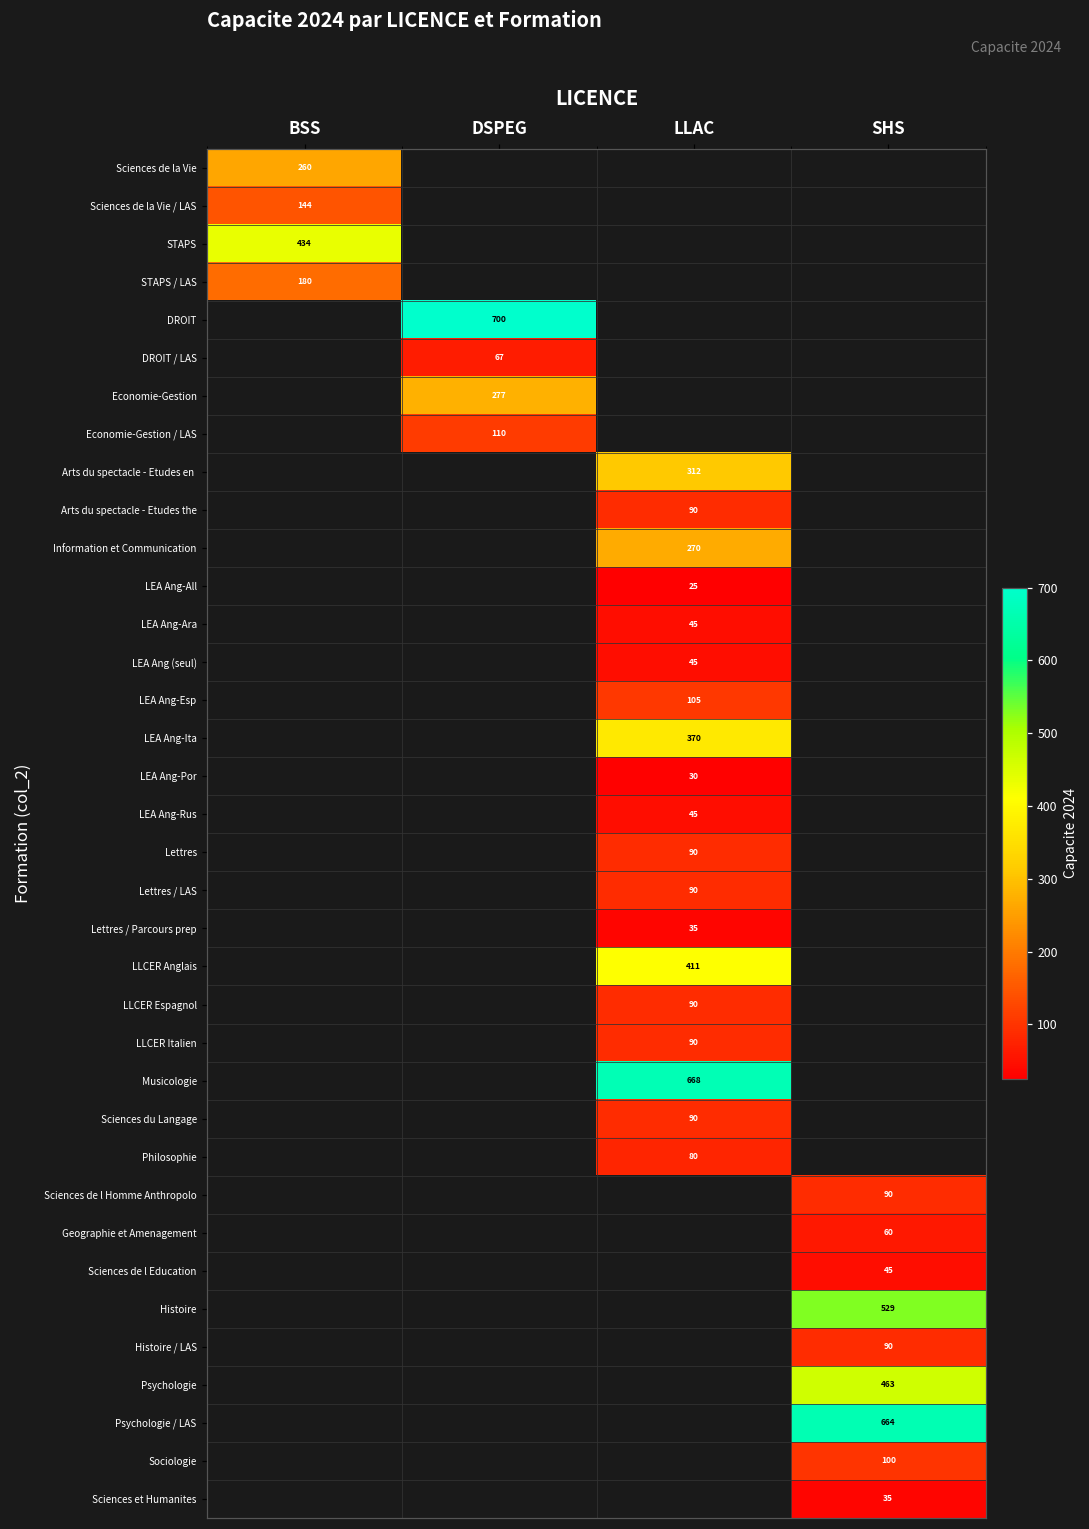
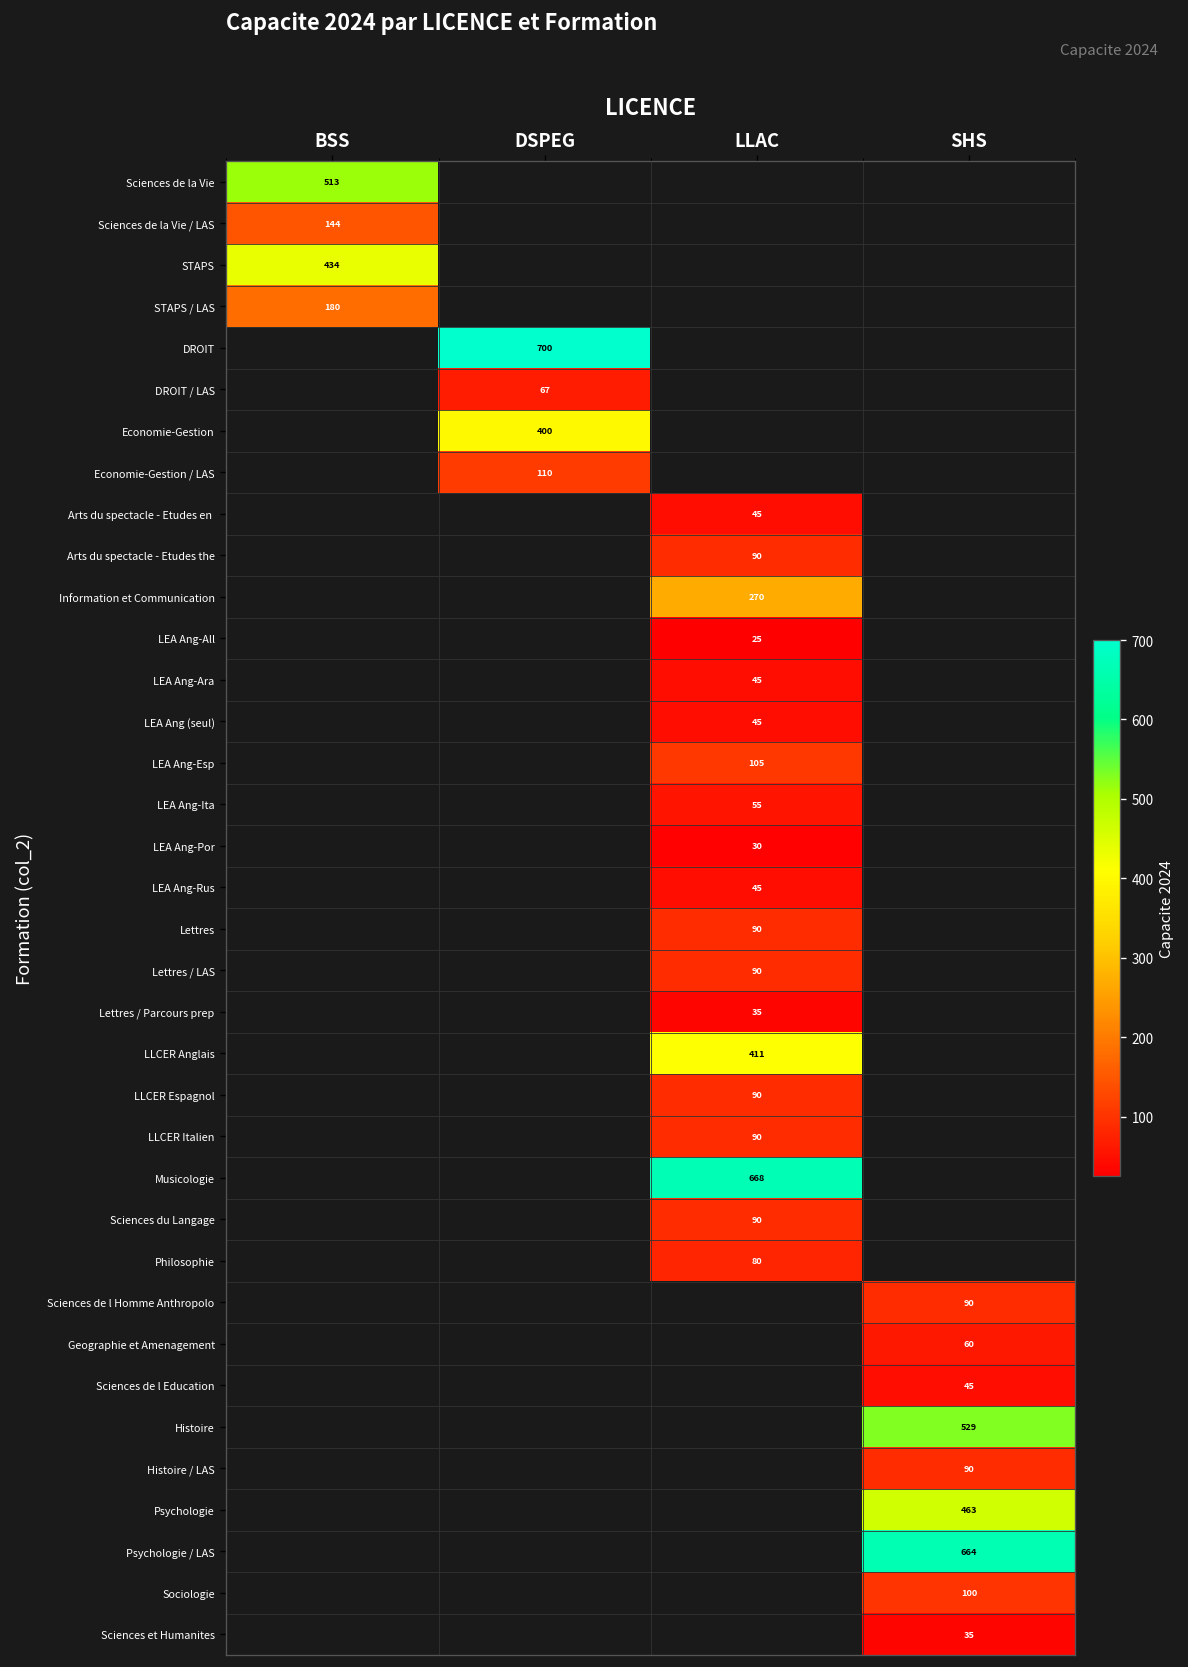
Sciences de la Vie, BSS: 260 -> 513
Economie-Gestion, DSPEG: 277 -> 400
Arts du spectacle - Etudes en, LLAC: 312 -> 45
LEA Ang-Ita, LLAC: 370 -> 55
